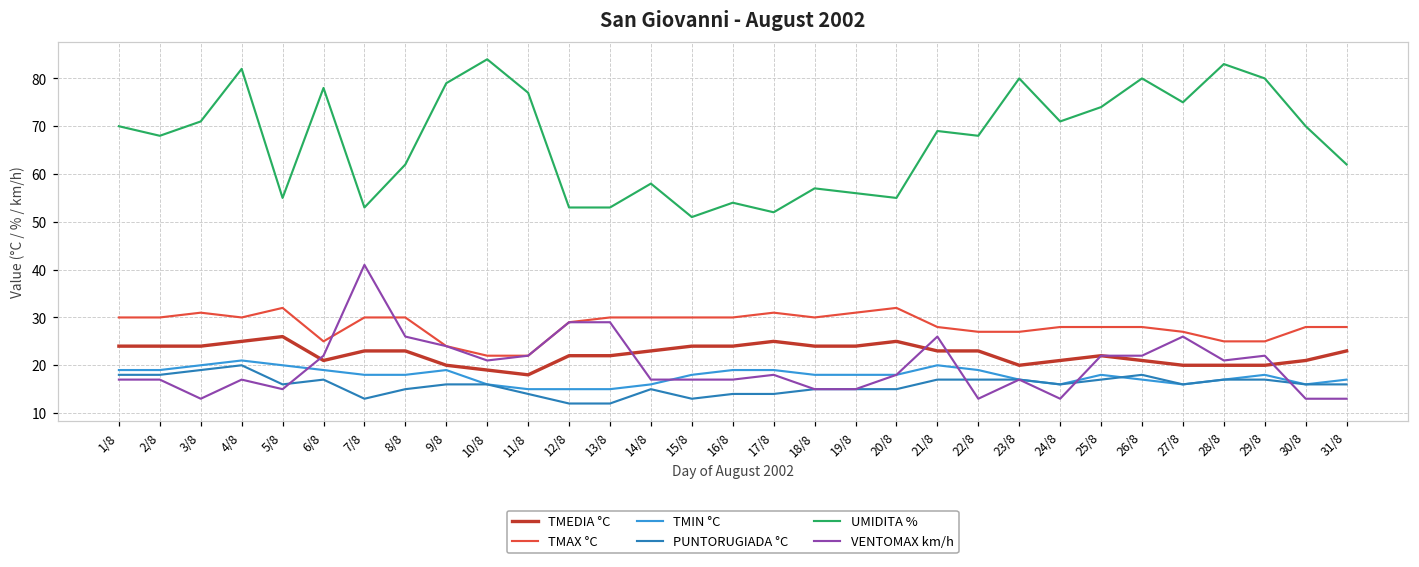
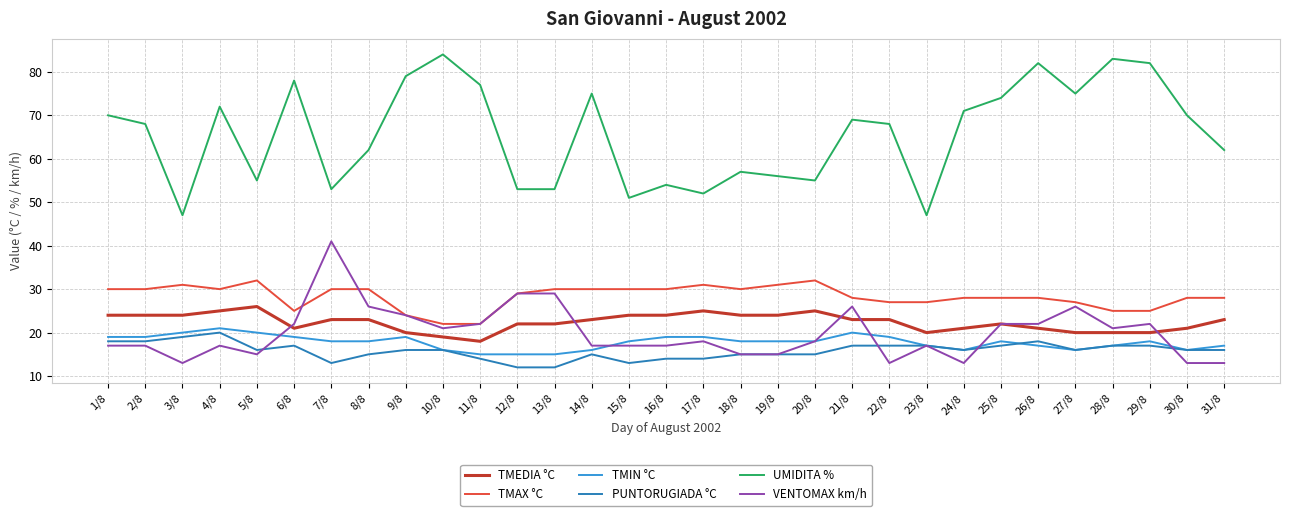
UMIDITA %, 3/8: 71 -> 47
UMIDITA %, 4/8: 82 -> 72
UMIDITA %, 14/8: 58 -> 75
UMIDITA %, 23/8: 80 -> 47
UMIDITA %, 26/8: 80 -> 82
UMIDITA %, 29/8: 80 -> 82
